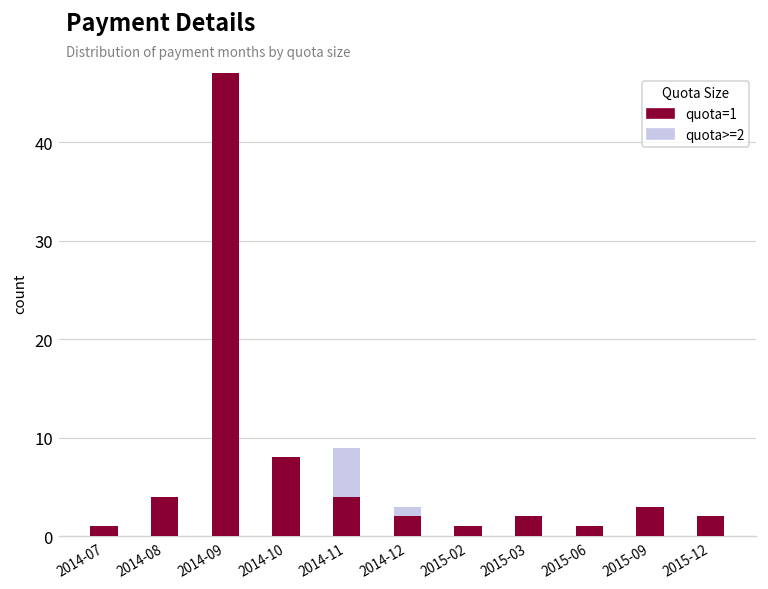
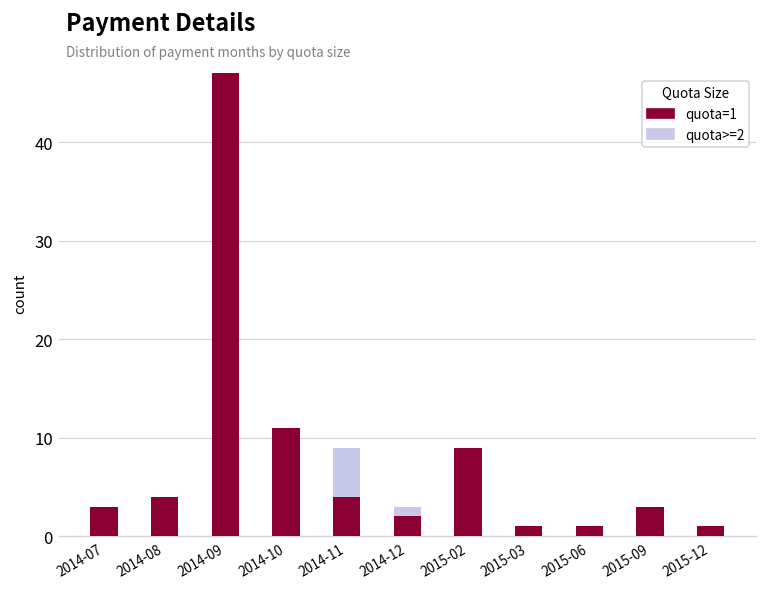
quota=1, 2014-07: 1 -> 3
quota=1, 2014-10: 8 -> 11
quota=1, 2015-02: 1 -> 9
quota=1, 2015-03: 2 -> 1
quota=1, 2015-12: 2 -> 1
